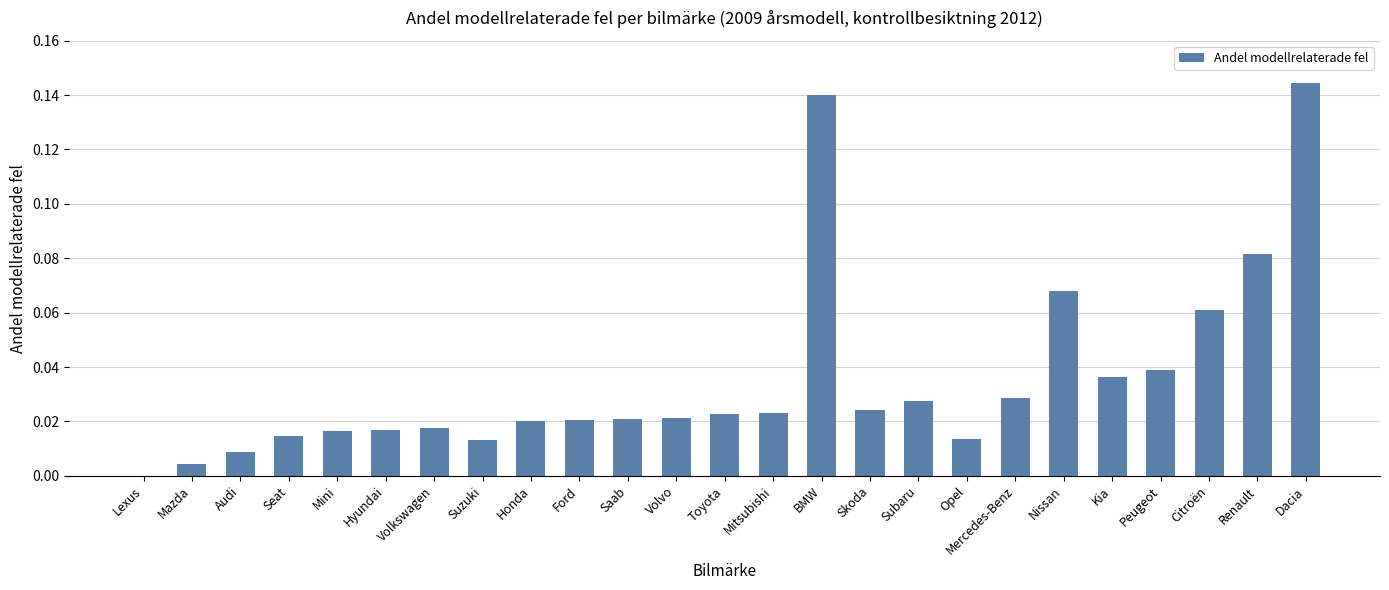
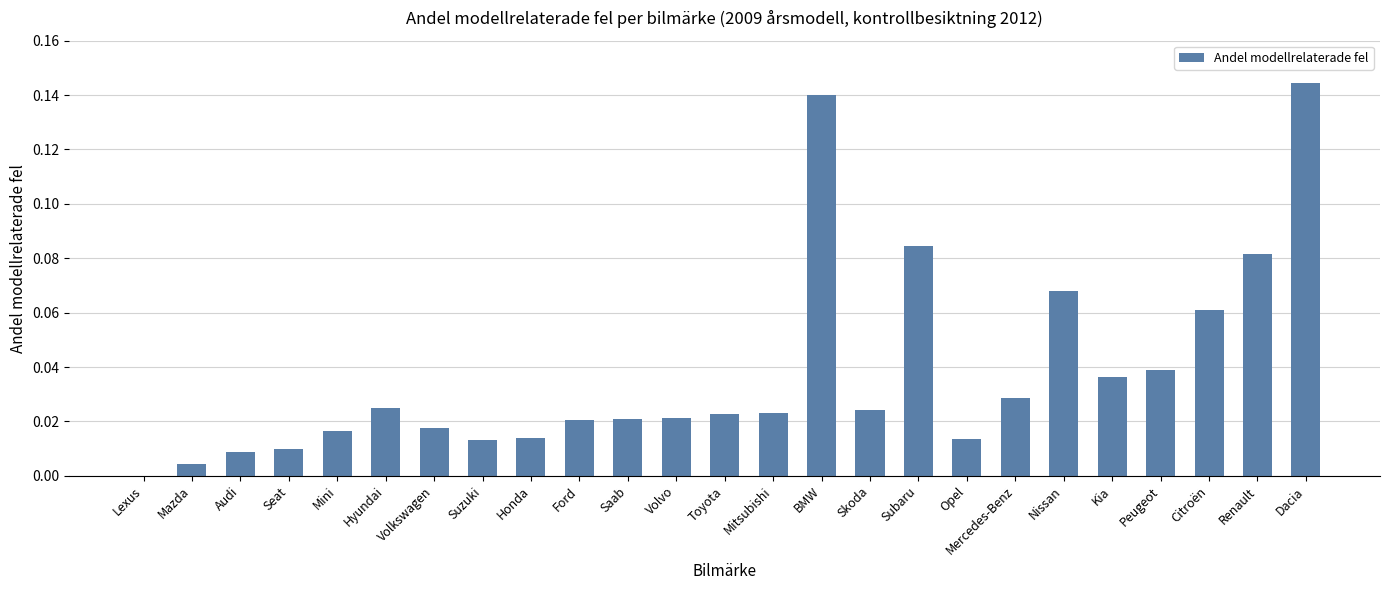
Seat: 0.015 -> 0.010
Hyundai: 0.017 -> 0.025
Honda: 0.020 -> 0.014
Subaru: 0.027 -> 0.085
